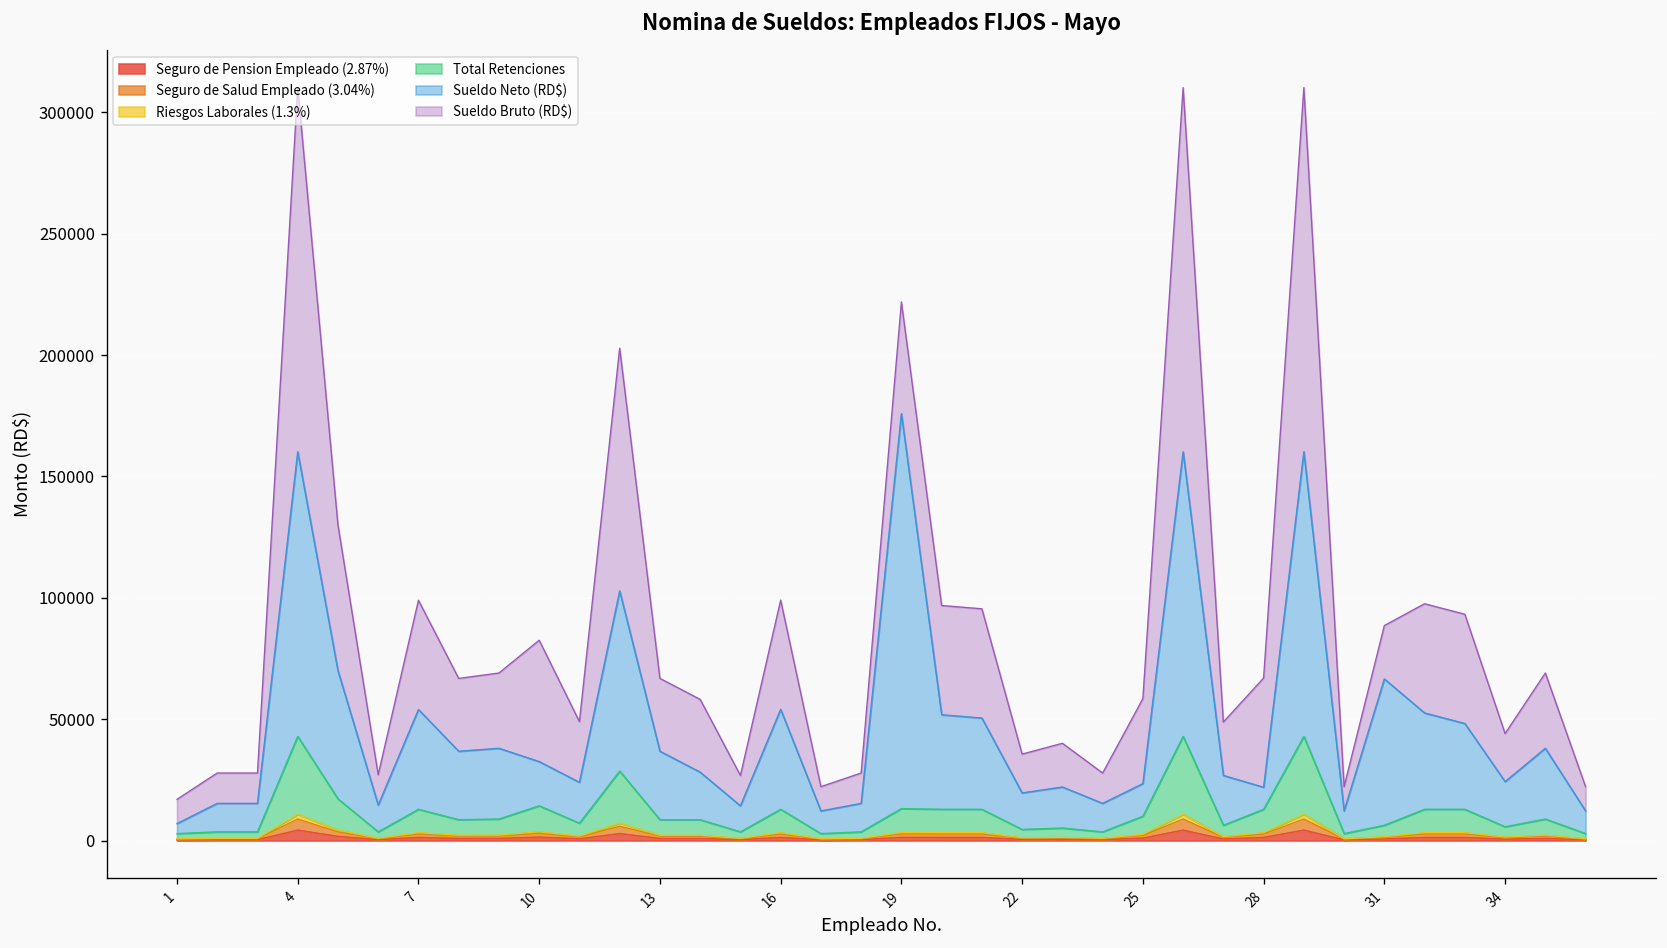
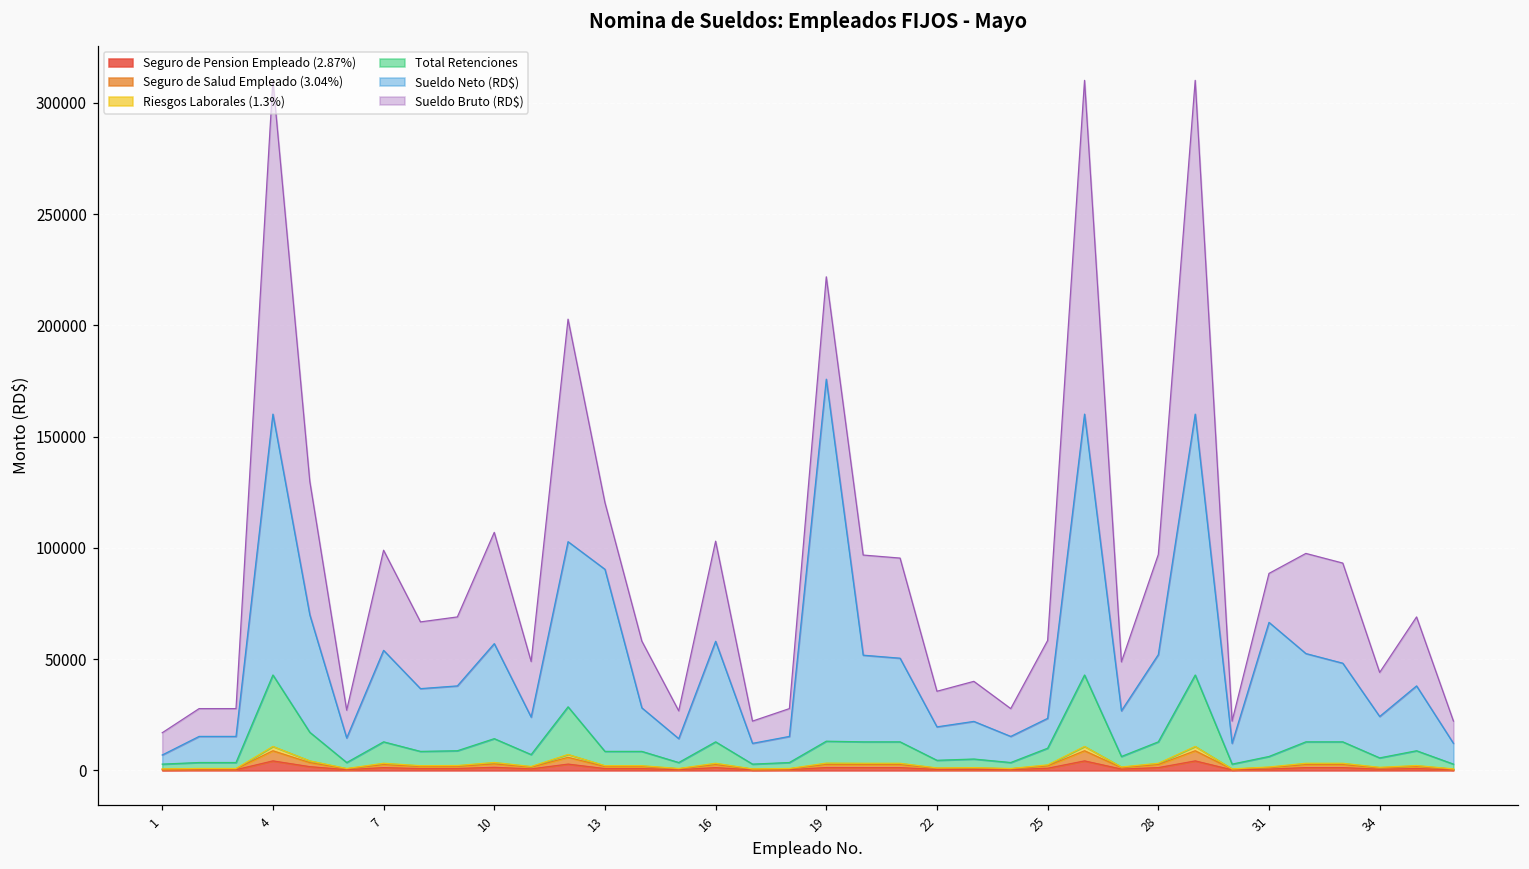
Sueldo Neto (RD$), 10: 18000 -> 43000
Sueldo Neto (RD$), 13: 28000 -> 82000
Sueldo Neto (RD$), 16: 41000 -> 45000
Sueldo Neto (RD$), 28: 9000 -> 39000
